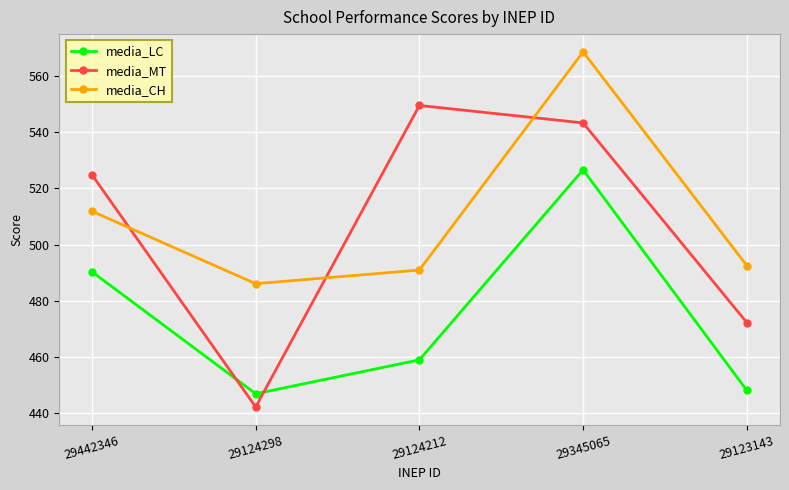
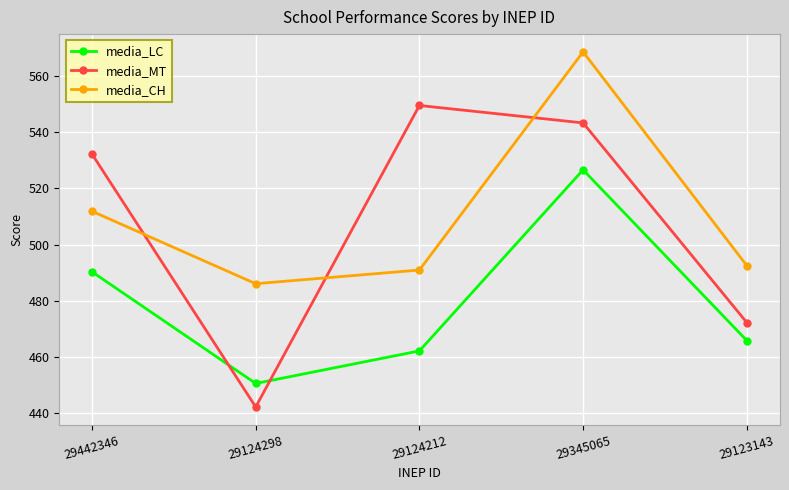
media_MT, 29442346: 525 -> 532
media_LC, 29124298: 447 -> 451
media_LC, 29124212: 459 -> 462
media_LC, 29123143: 448 -> 466
